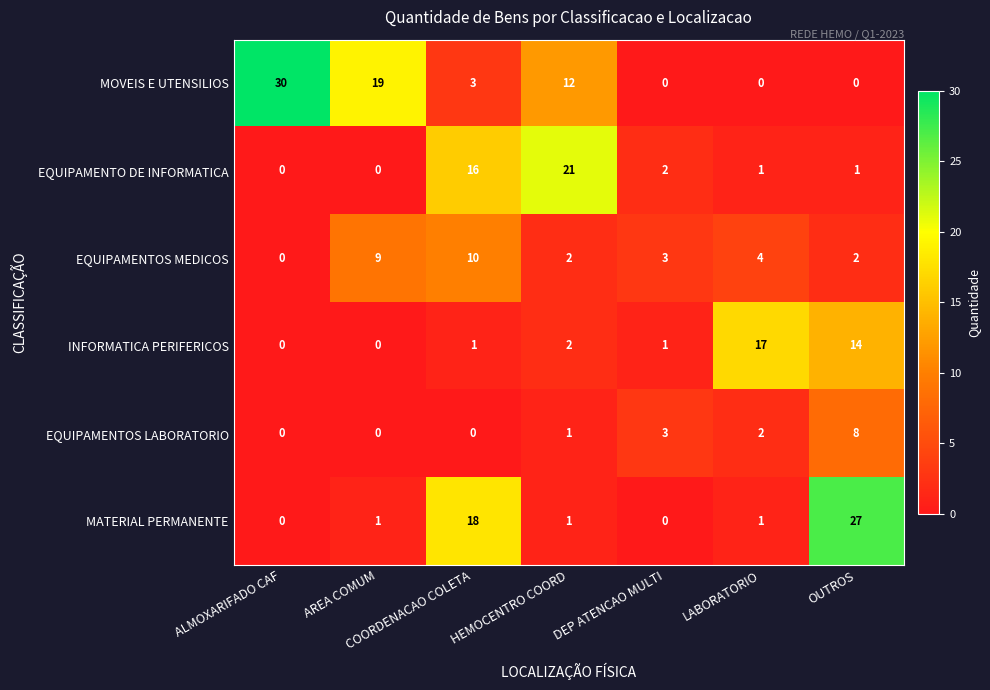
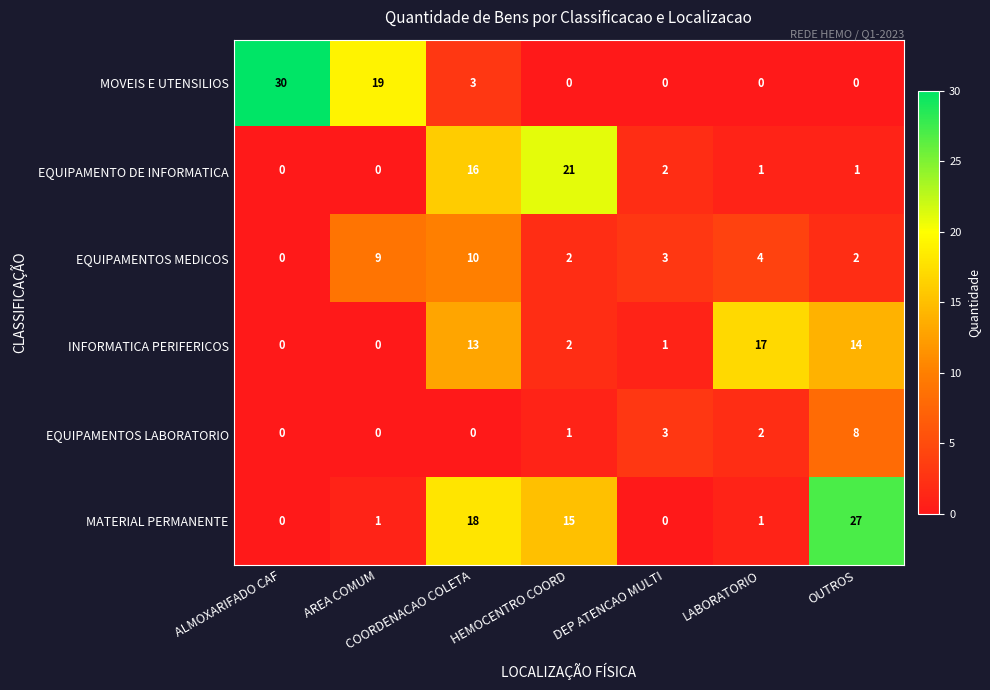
MOVEIS E UTENSILIOS, HEMOCENTRO COORD: 12 -> 0
INFORMATICA PERIFERICOS, COORDENACAO COLETA: 1 -> 13
MATERIAL PERMANENTE, HEMOCENTRO COORD: 1 -> 15
